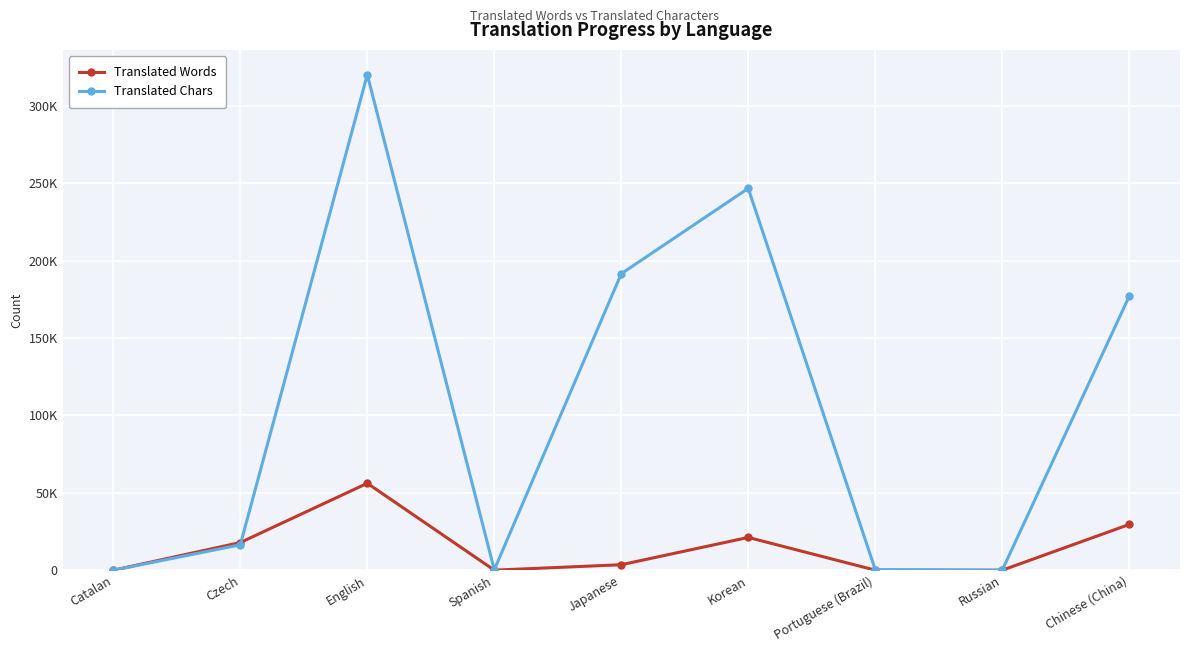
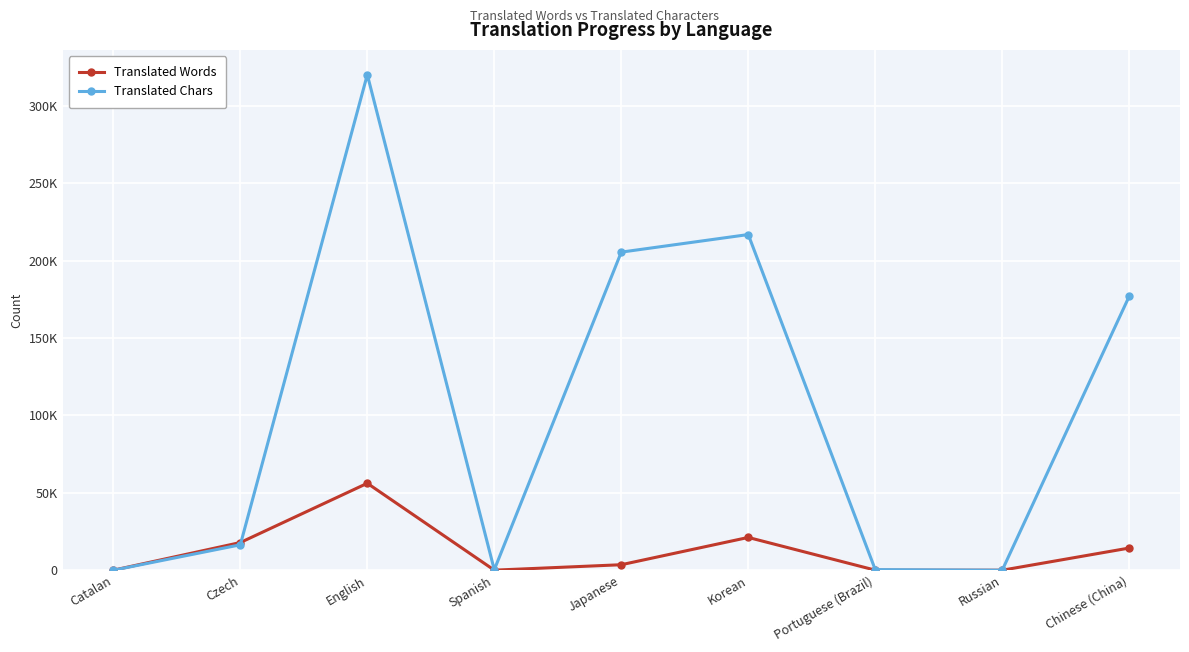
Translated Chars, Japanese: 191000 -> 205000
Translated Chars, Korean: 247000 -> 217000
Translated Words, Chinese (China): 30000 -> 14000
